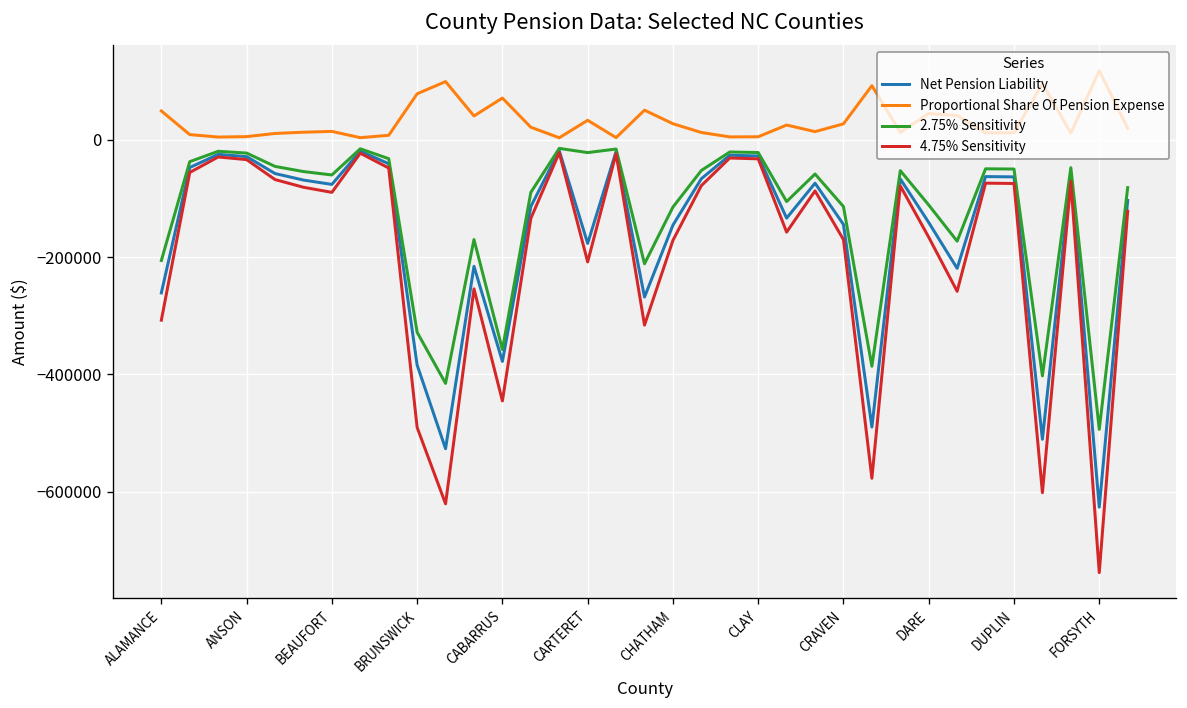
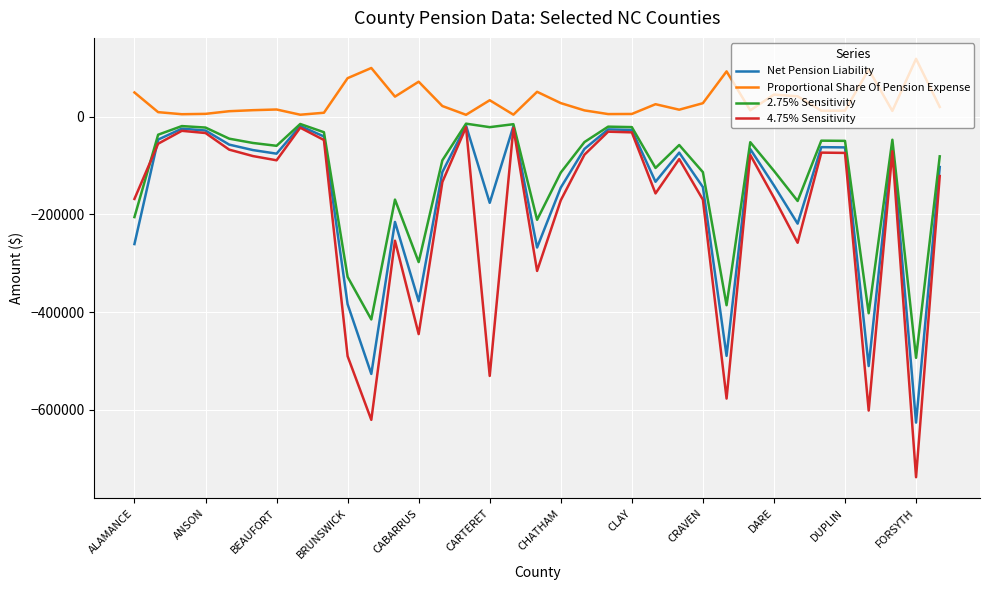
4.75% Sensitivity, ALAMANCE: -310000 -> -170000
2.75% Sensitivity, CABARRUS: -360000 -> -300000
4.75% Sensitivity, CARTERET: -210000 -> -530000
